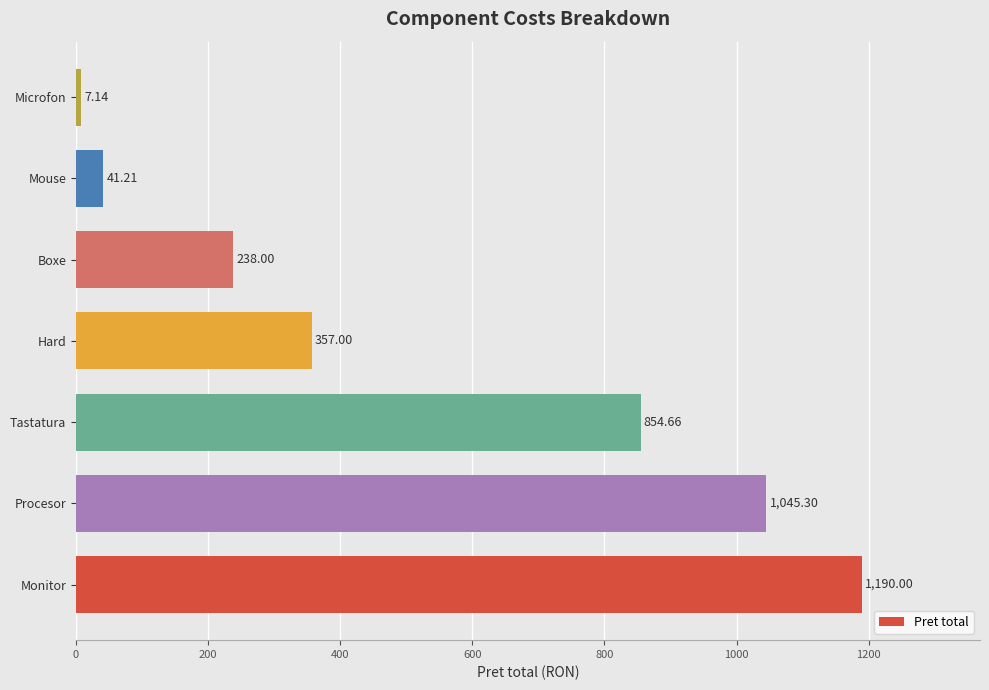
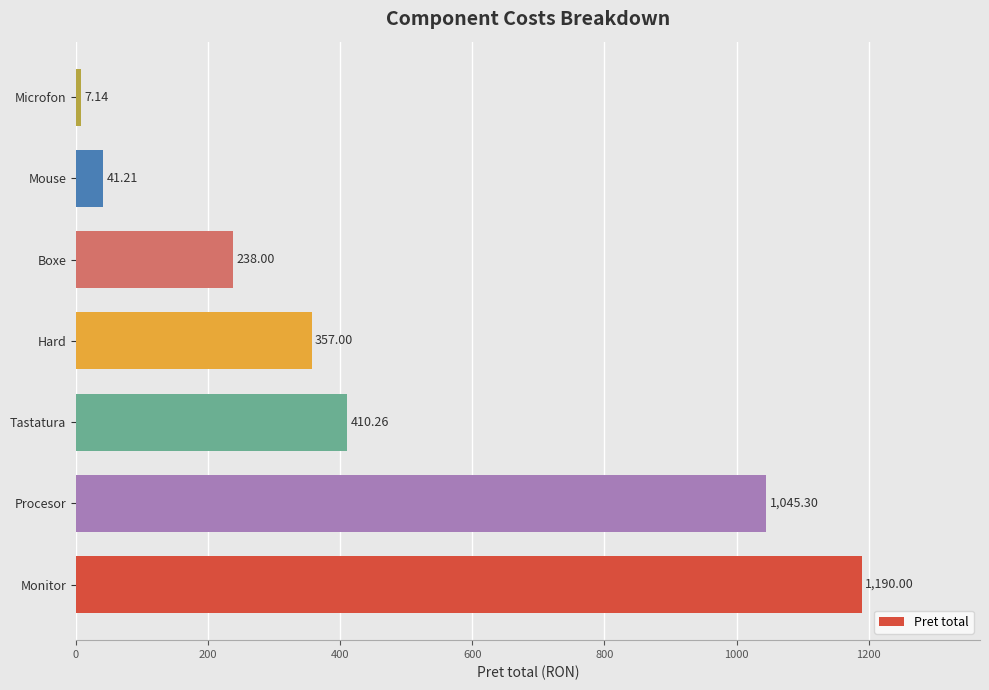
Tastatura: 854.66 -> 410.26
